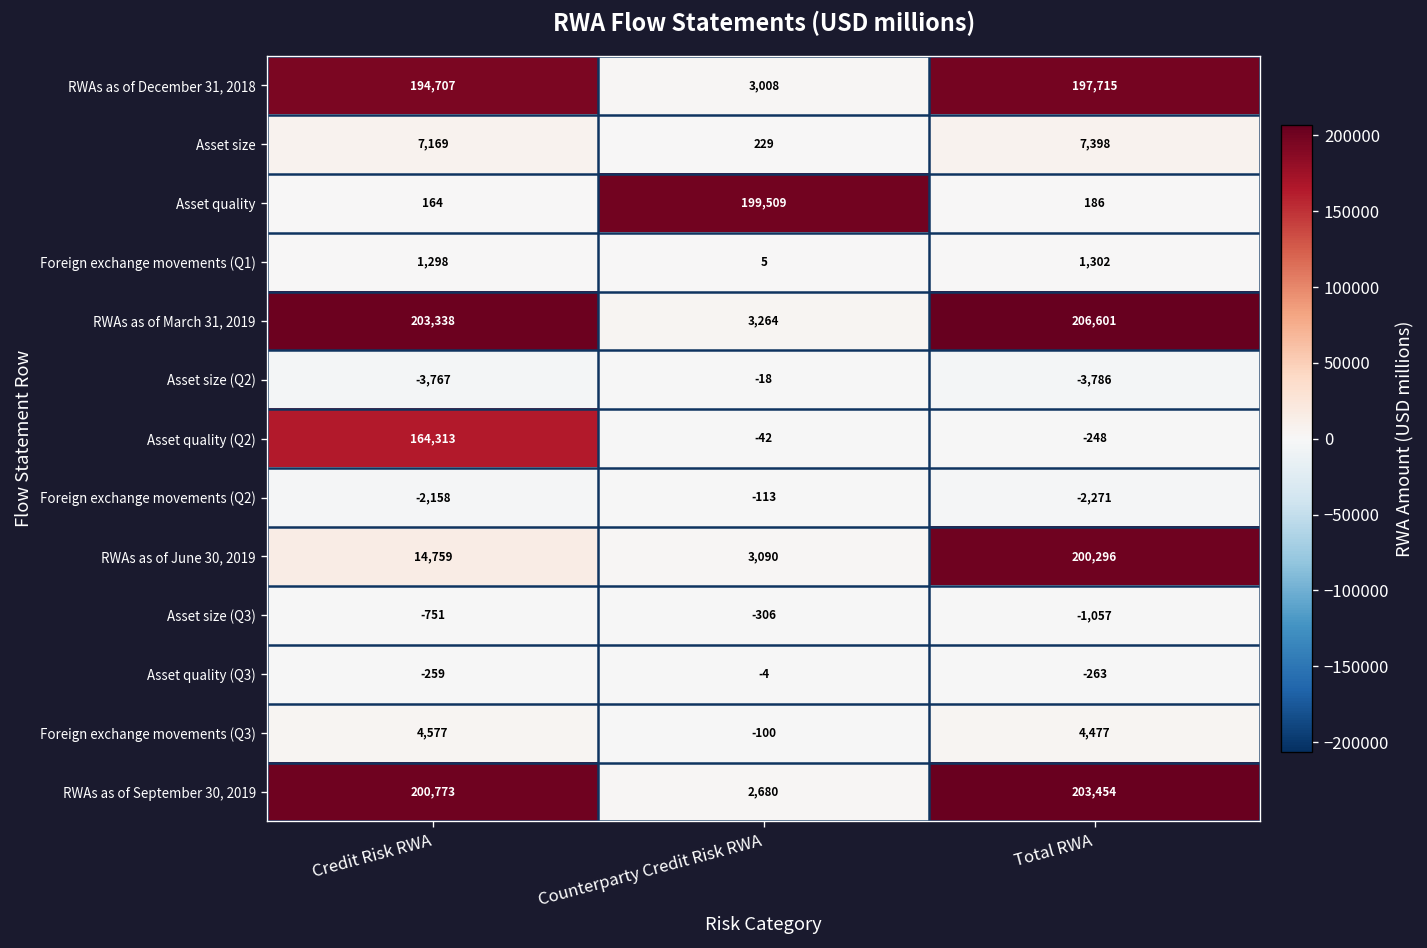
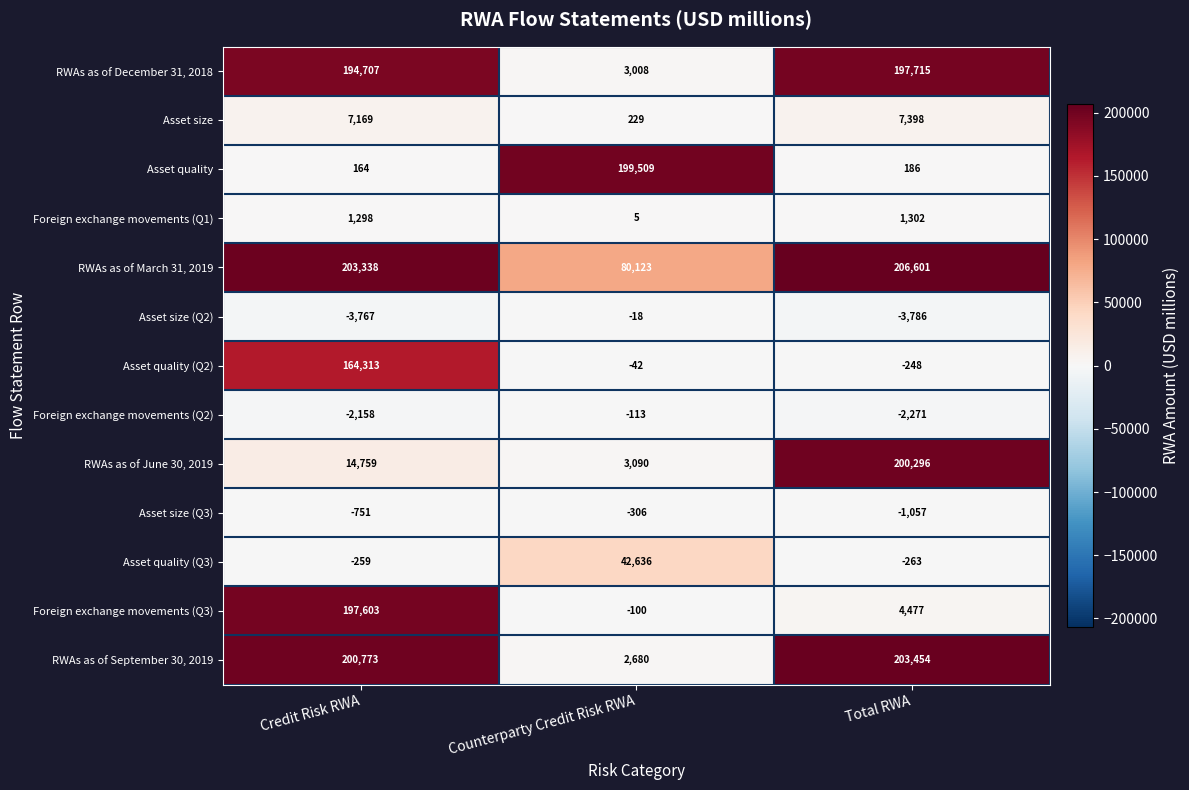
RWAs as of March 31, 2019, Counterparty Credit Risk RWA: 3,264 -> 80,123
Asset quality (Q3), Counterparty Credit Risk RWA: -4 -> 42,636
Foreign exchange movements (Q3), Credit Risk RWA: 4,577 -> 197,603
